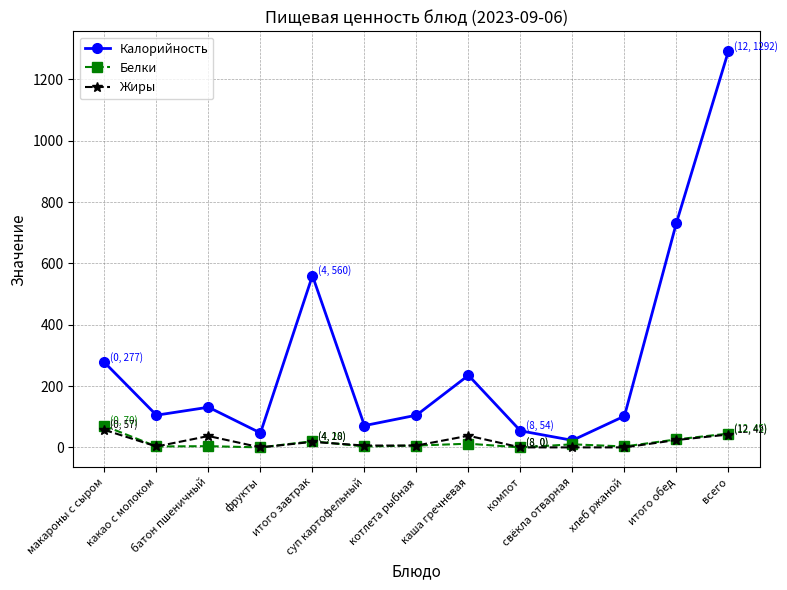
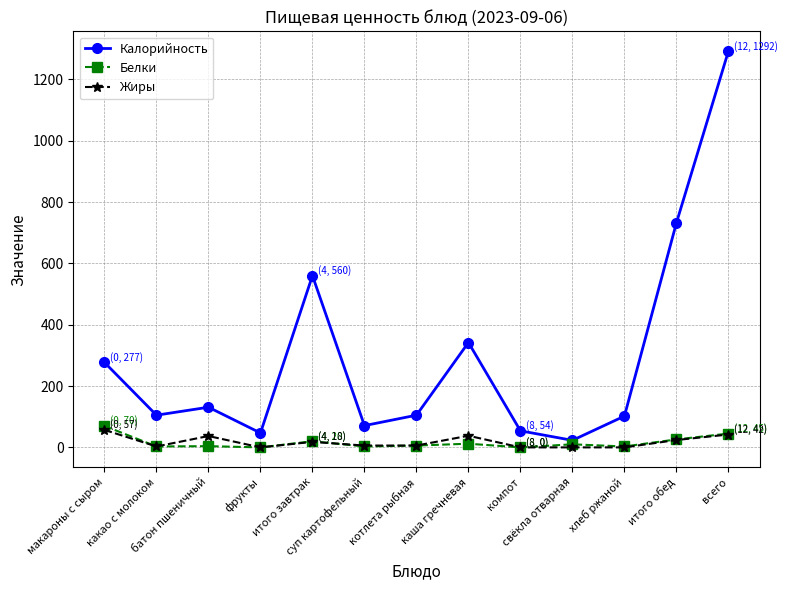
Калорийность, каша гречневая: 240 -> 340
